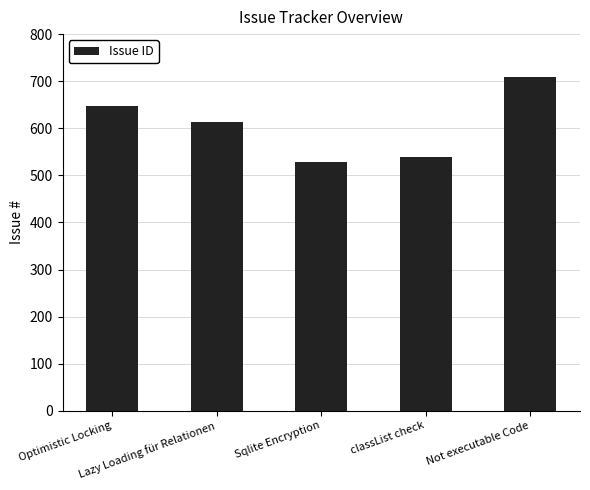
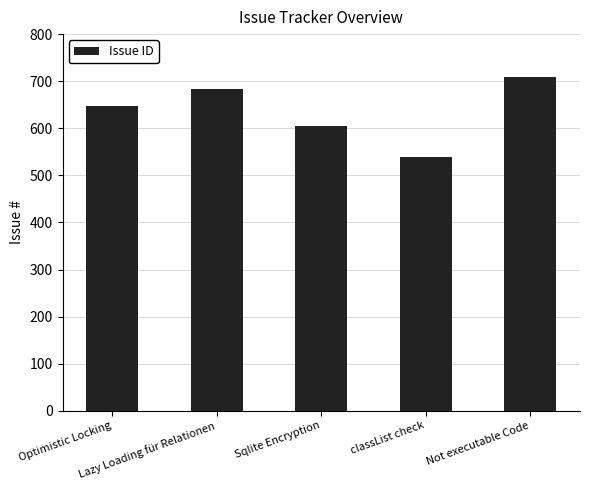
Lazy Loading für Relationen: 610 -> 680
Sqlite Encryption: 530 -> 610
